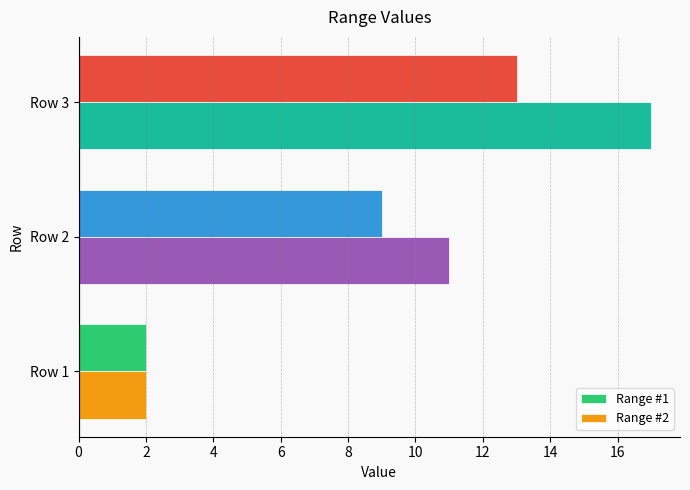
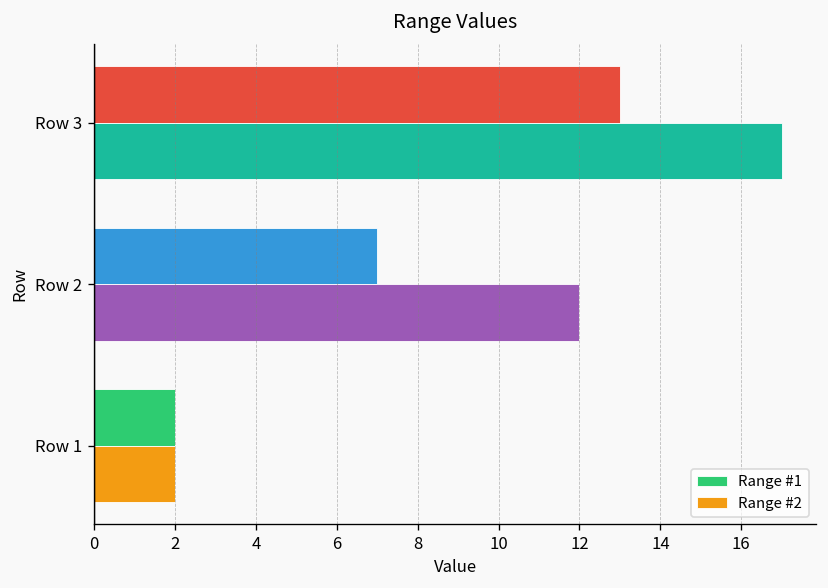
Range #1, Row 2: 9 -> 7
Range #2, Row 2: 11 -> 12
